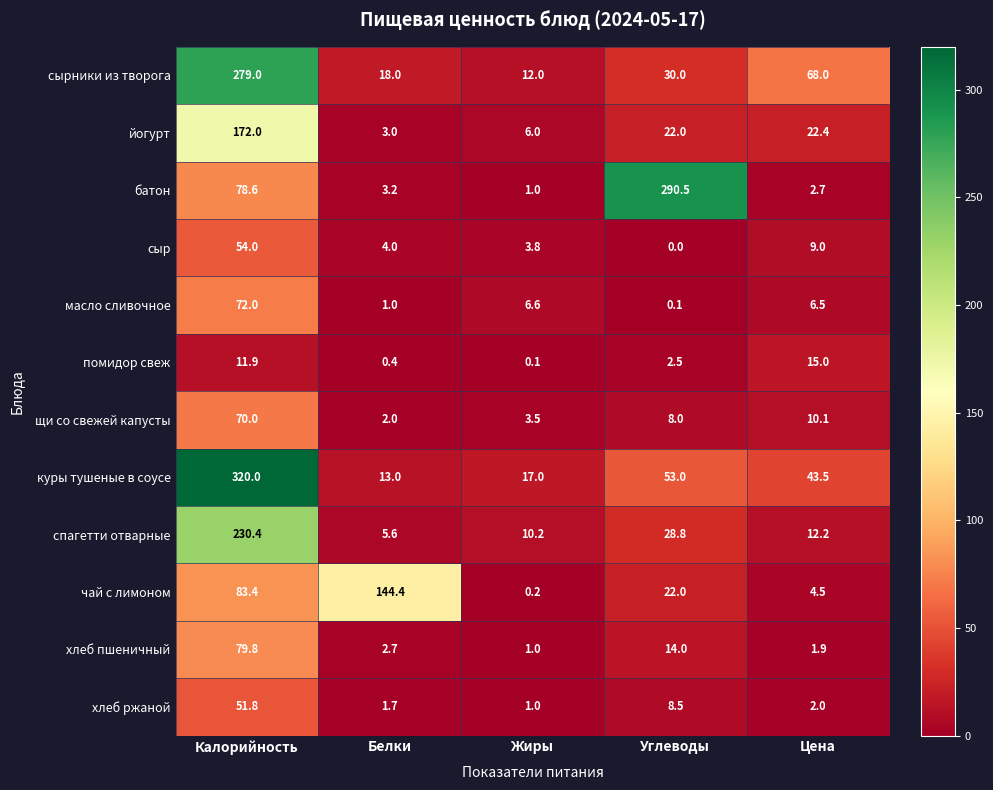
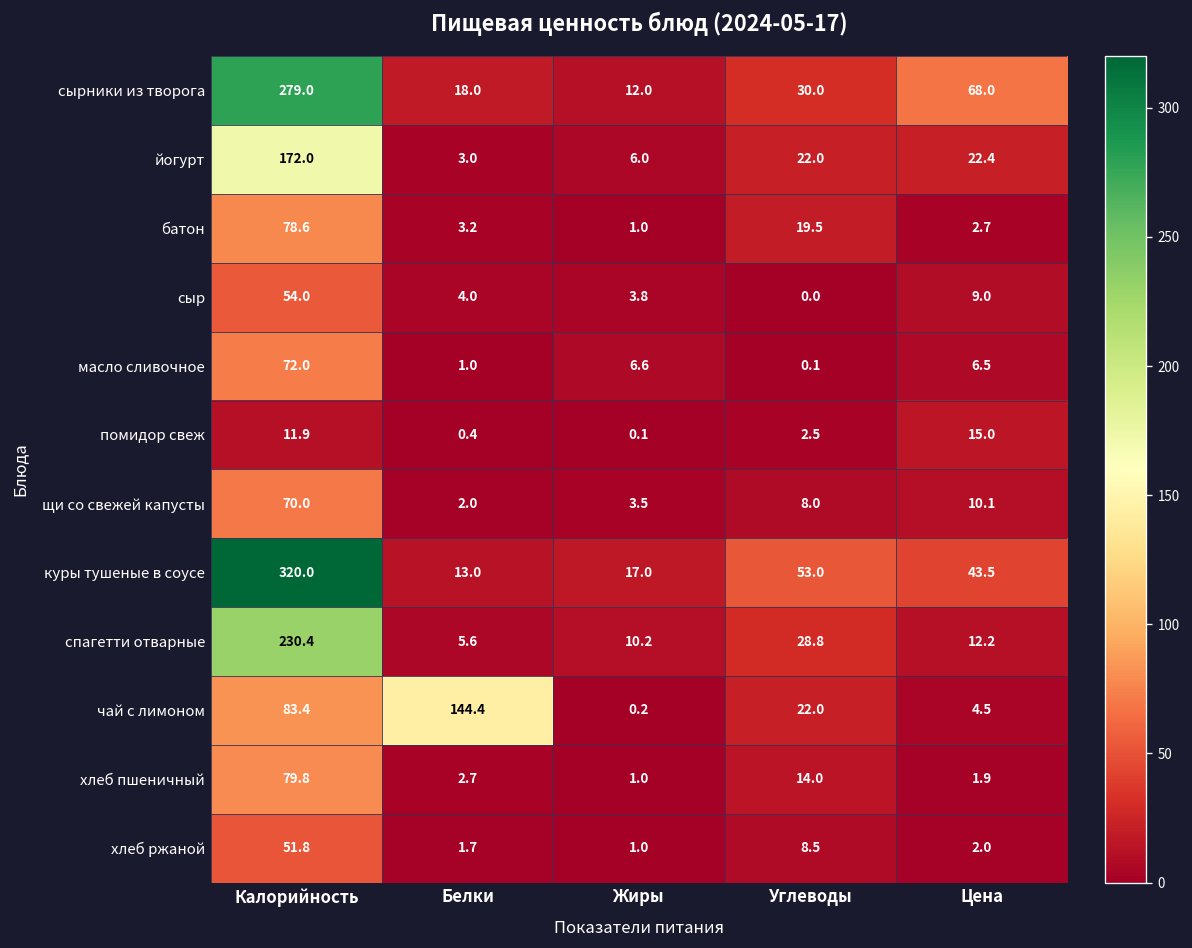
батон, Углеводы: 290.5 -> 19.5
